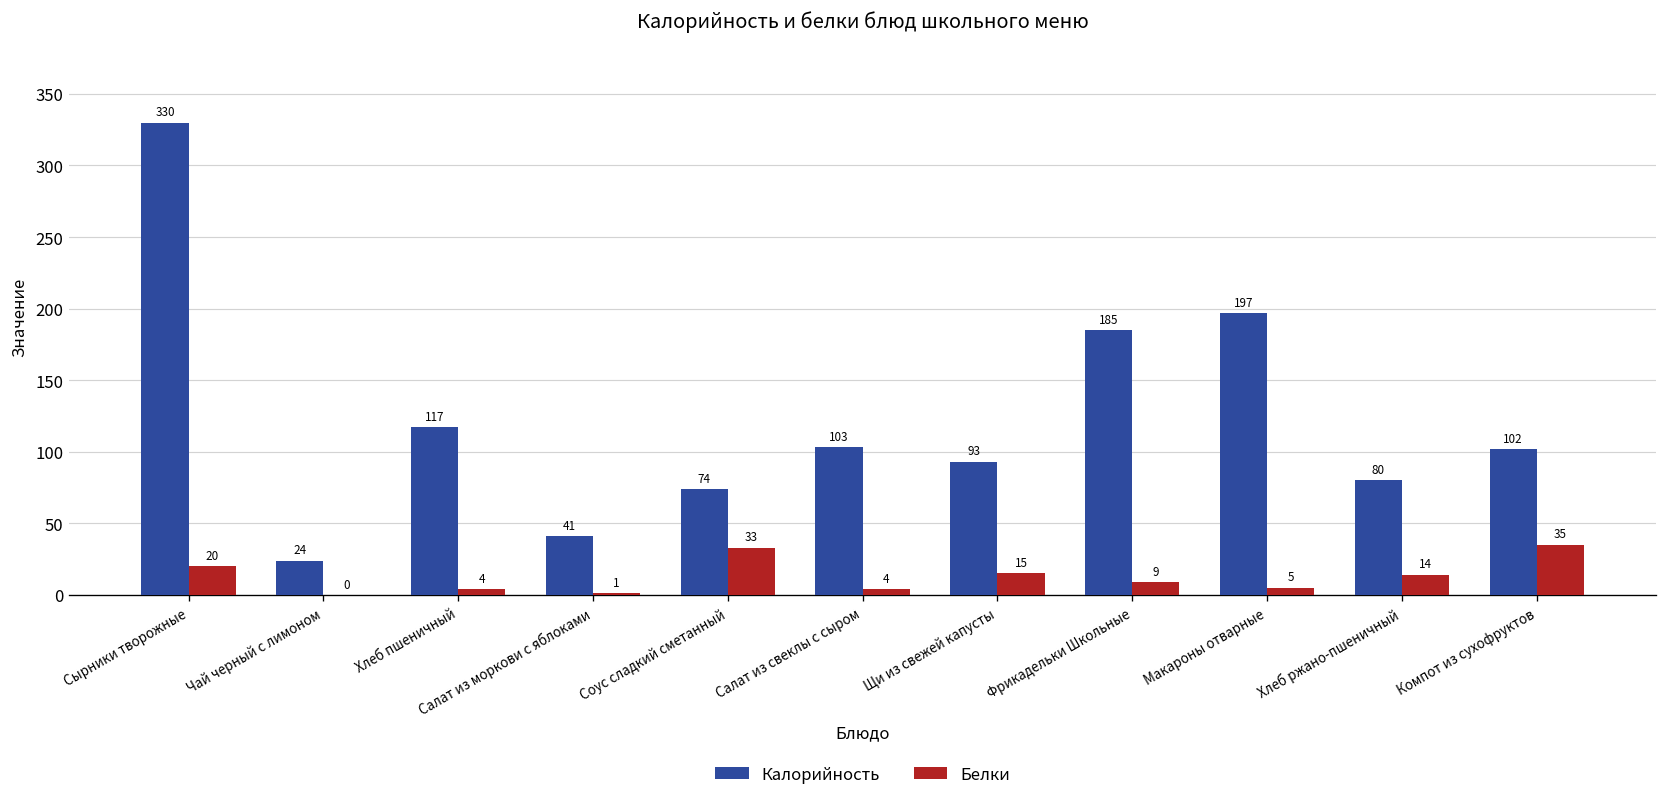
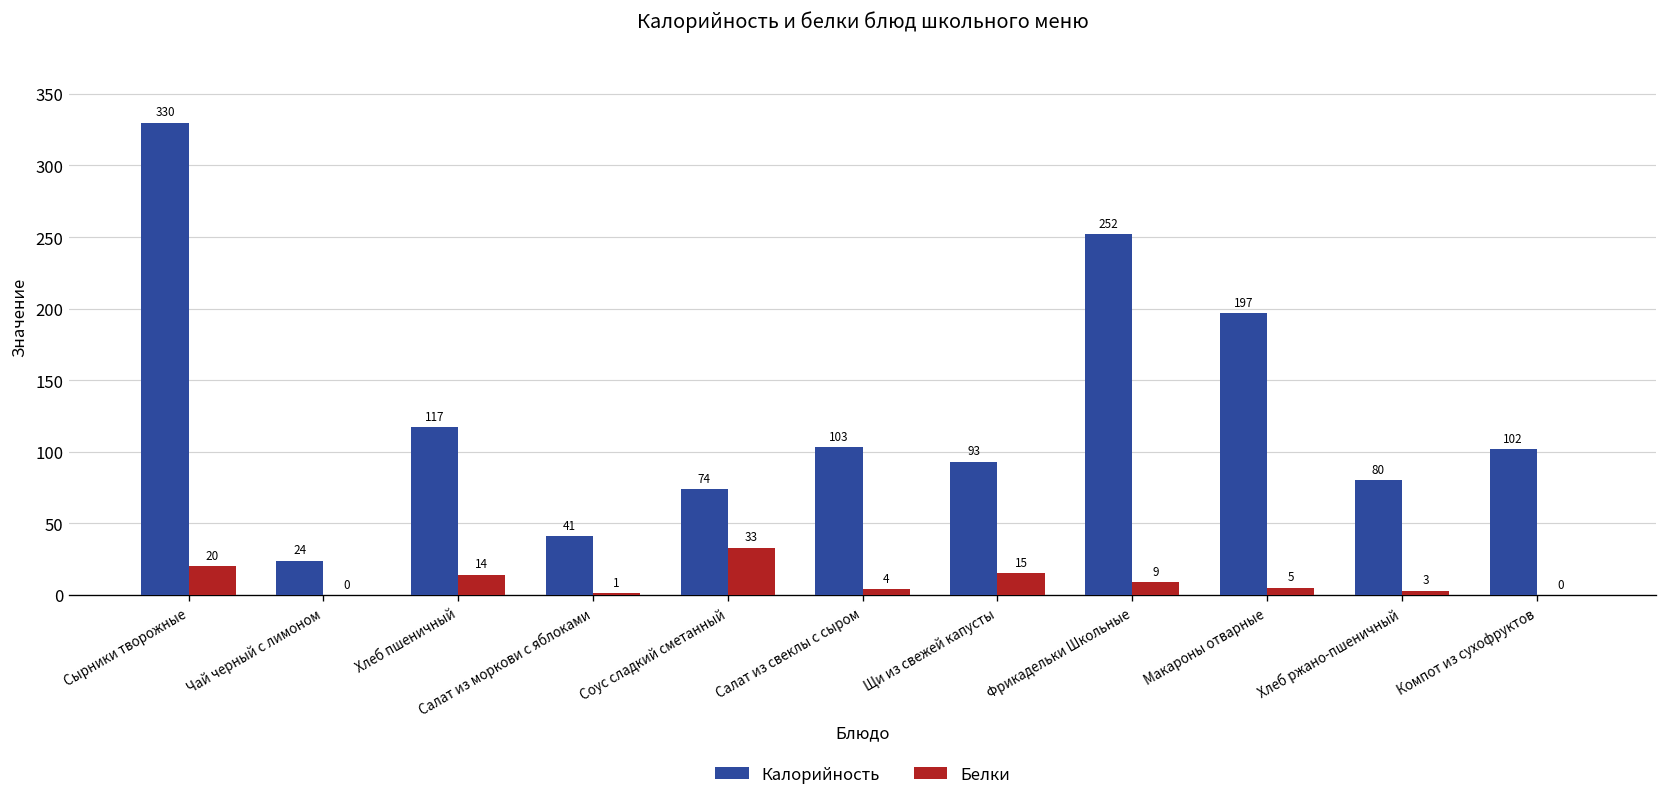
Белки, Хлеб пшеничный: 4 -> 14
Калорийность, Фрикадельки Школьные: 185 -> 252
Белки, Хлеб ржано-пшеничный: 14 -> 3
Белки, Компот из сухофруктов: 35 -> 0
